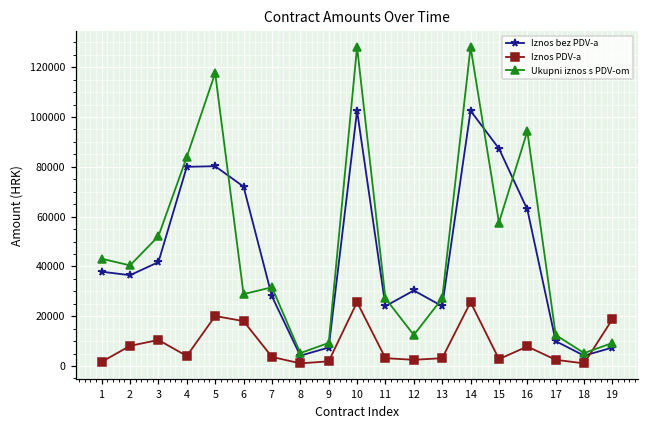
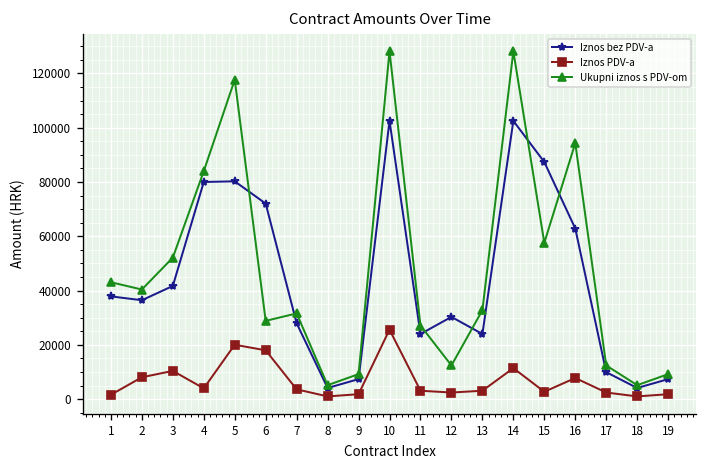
Ukupni iznos s PDV-om, 13: 27000 -> 33000
Iznos PDV-a, 14: 26000 -> 11000
Iznos PDV-a, 19: 19000 -> 2000
